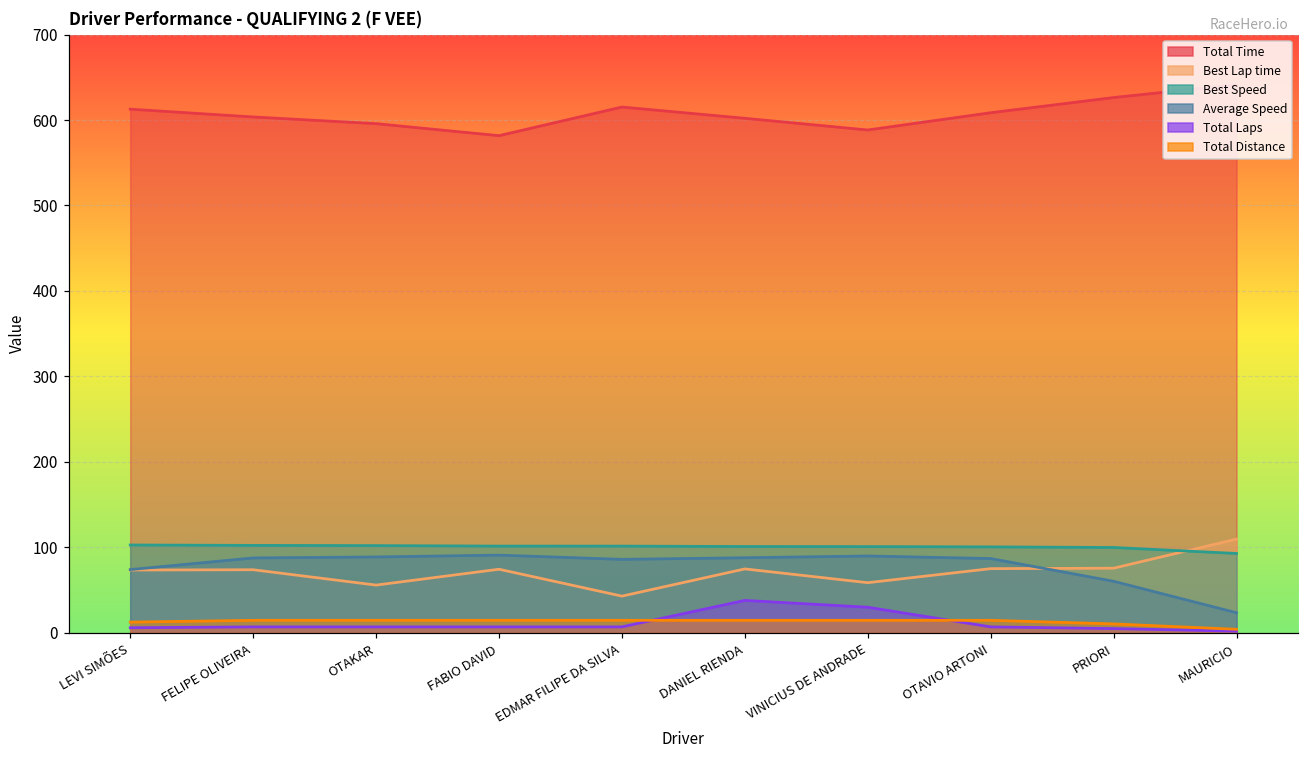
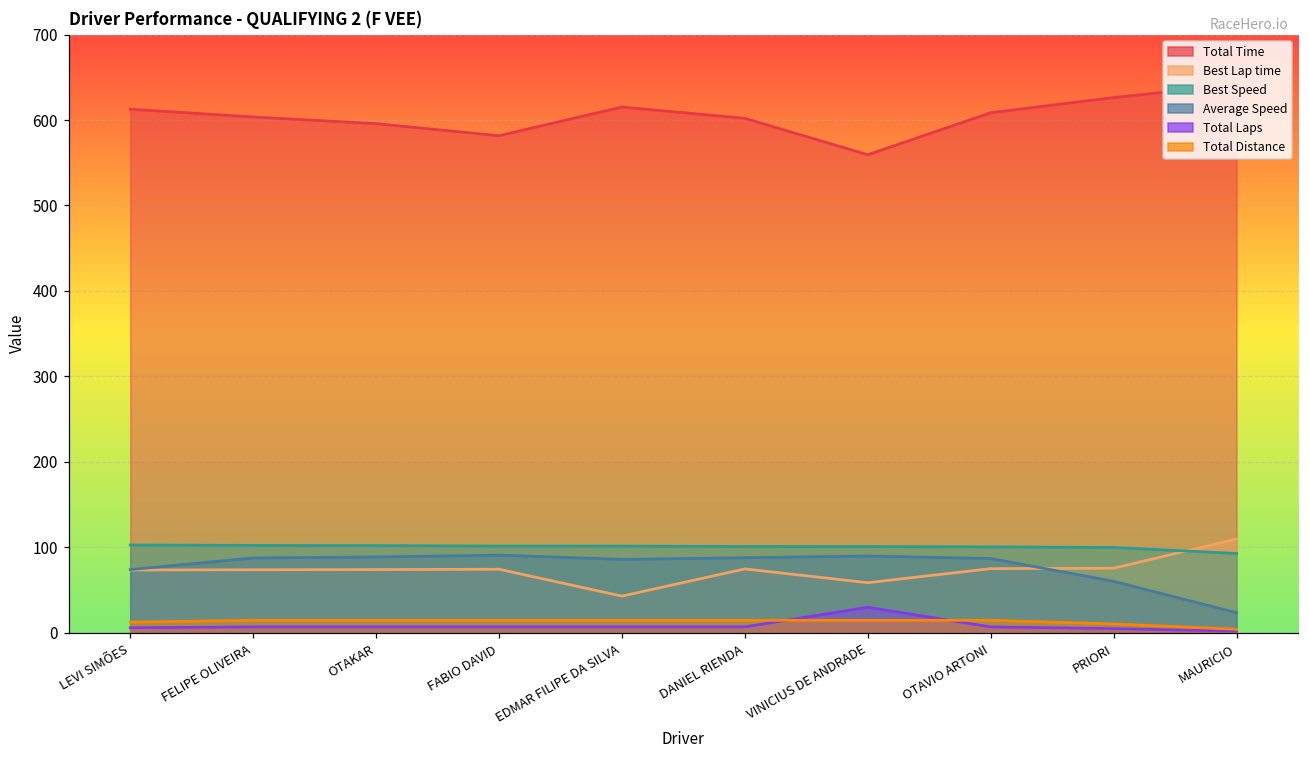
Best Lap time, OTAKAR: 60 -> 70
Total Laps, DANIEL RIENDA: 40 -> 10
Total Time, VINICIUS DE ANDRADE: 590 -> 560
